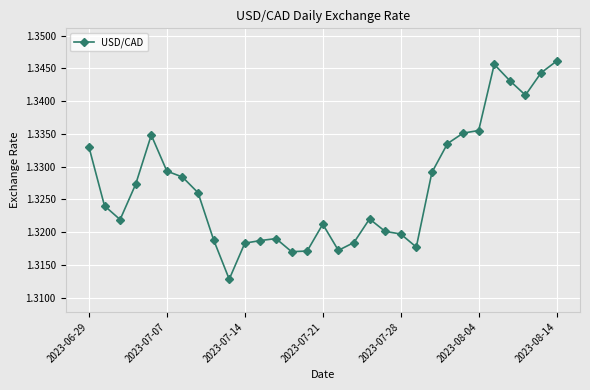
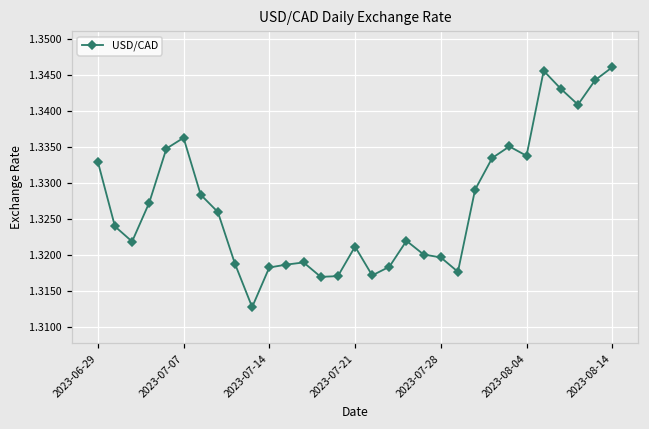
2023-07-07: 1.329 -> 1.336
2023-08-04: 1.336 -> 1.334
